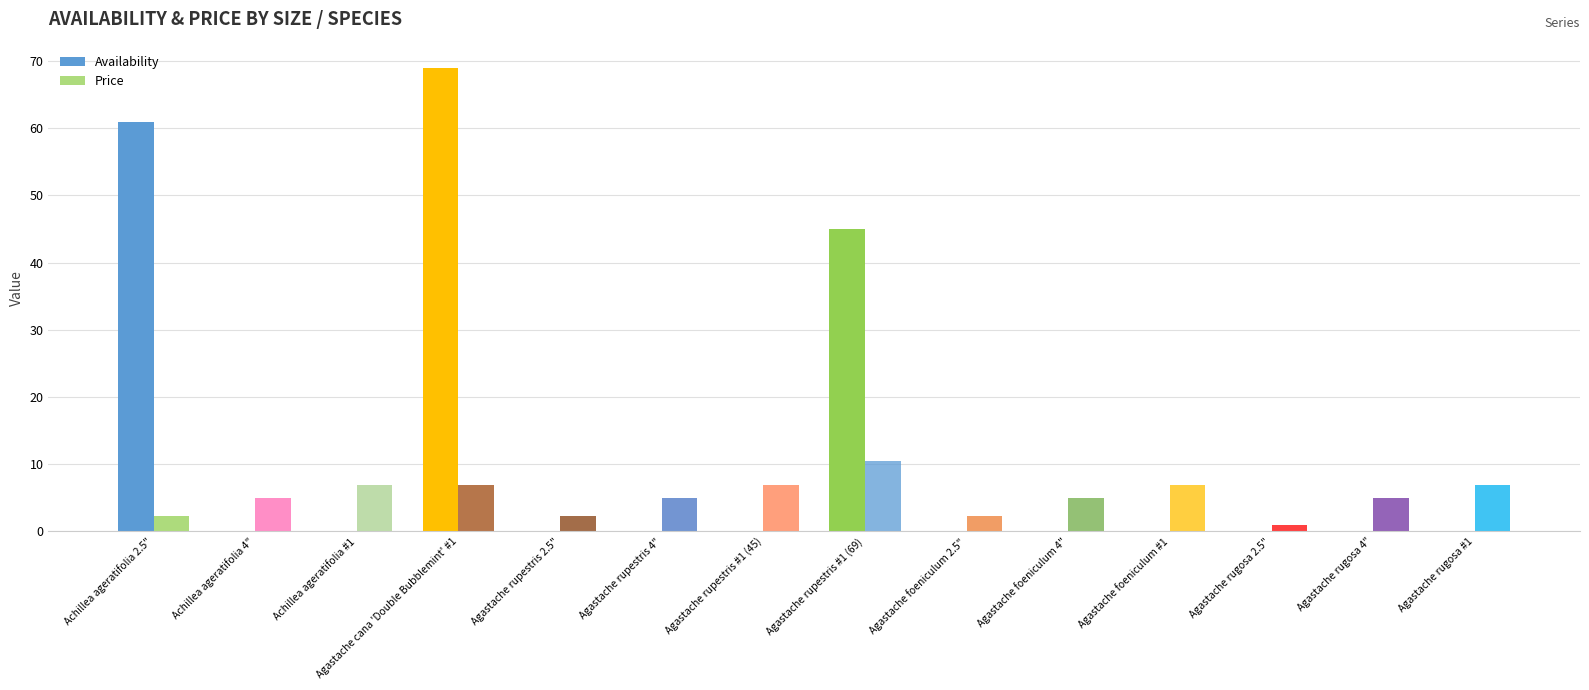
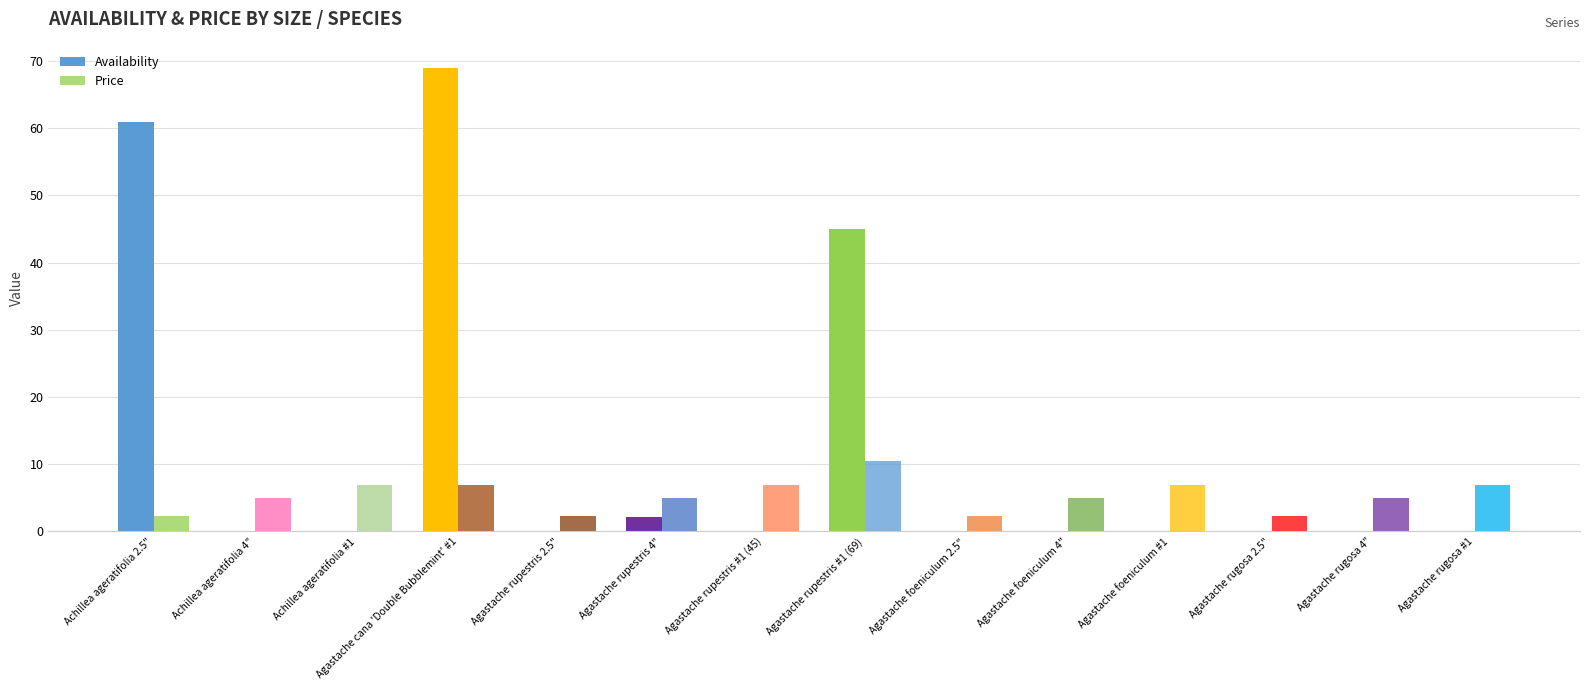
Availability, Agastache rupestris 4": 0 -> 2
Price, Agastache rugosa 2.5": 1 -> 2
